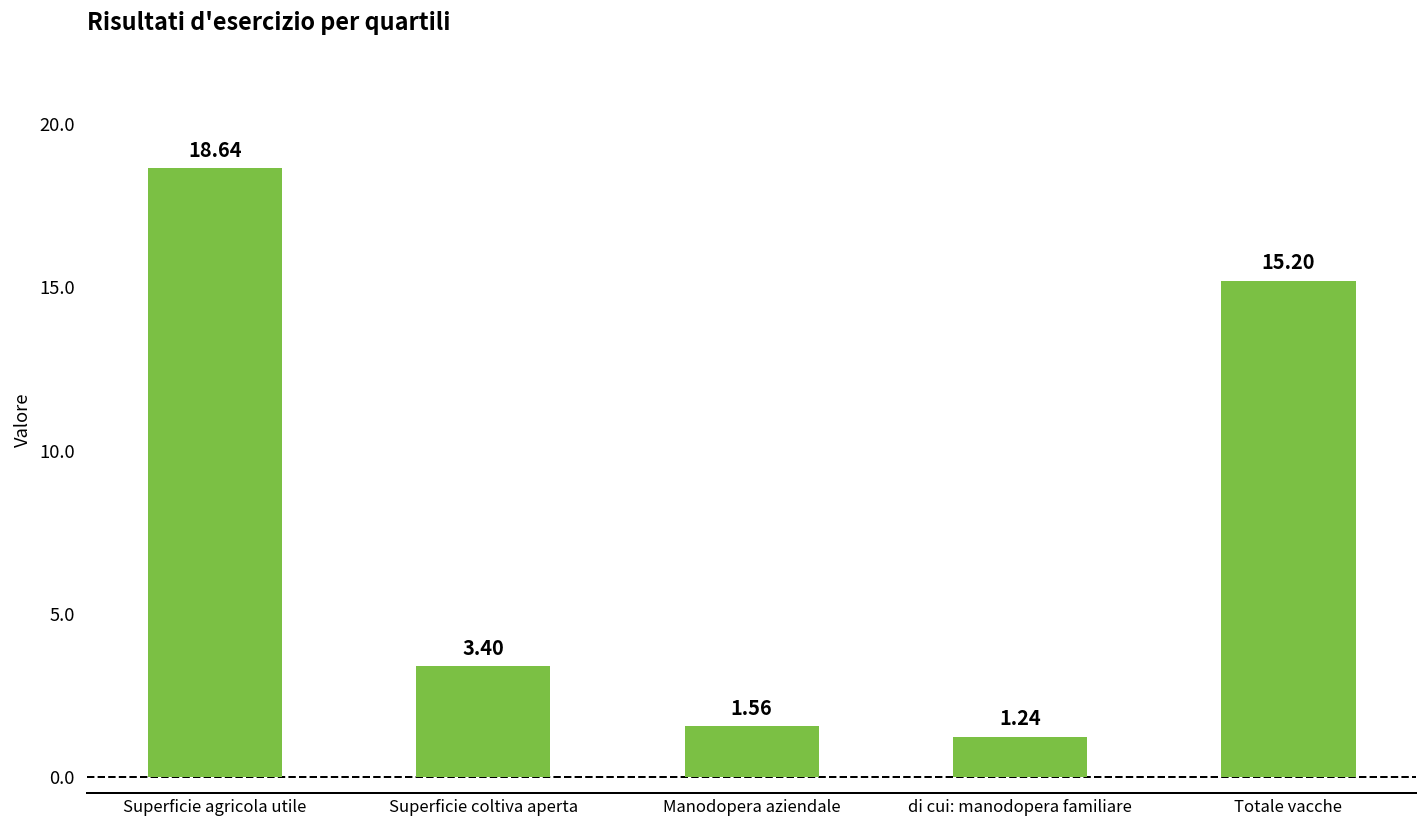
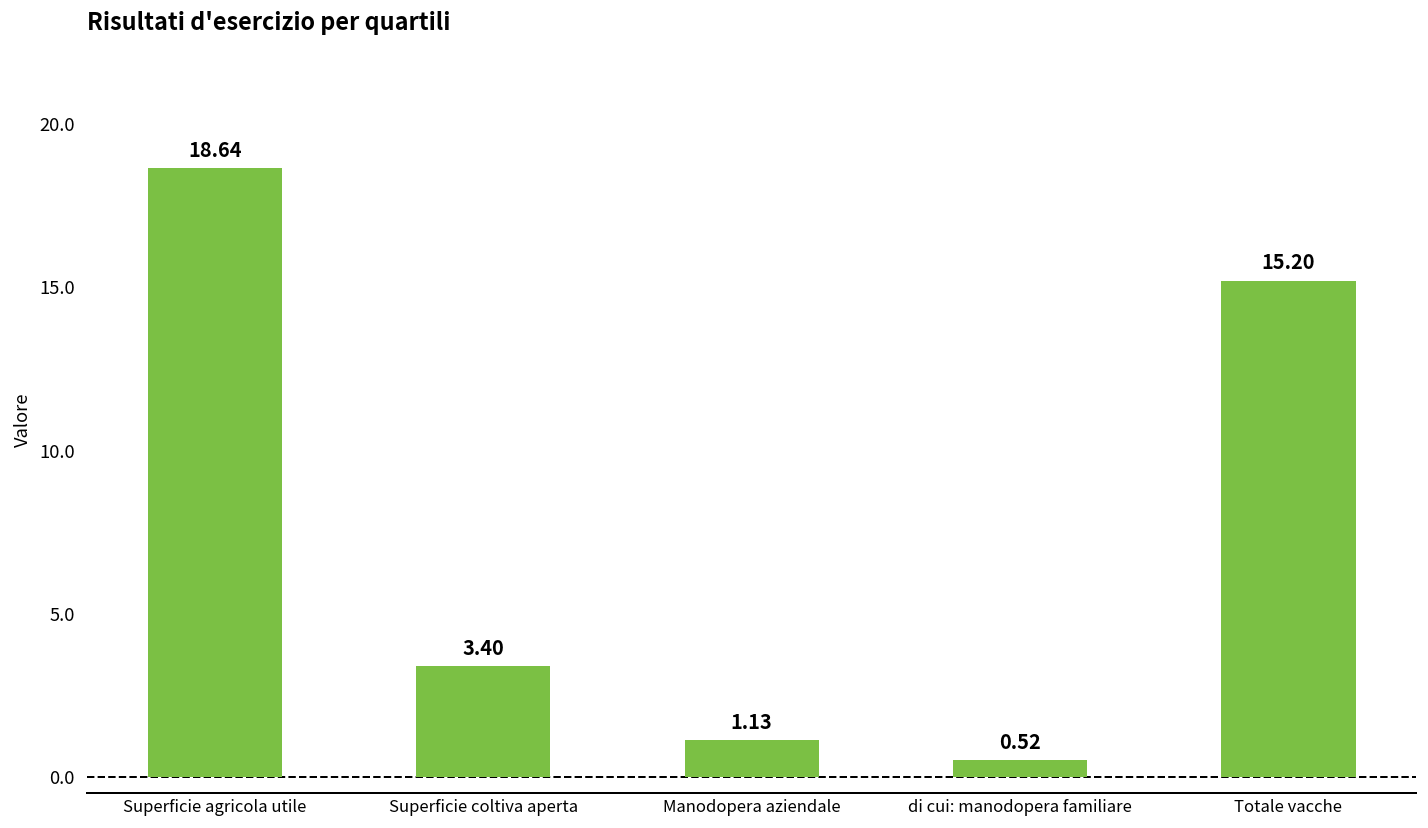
Manodopera aziendale: 1.56 -> 1.13
di cui: manodopera familiare: 1.24 -> 0.52
